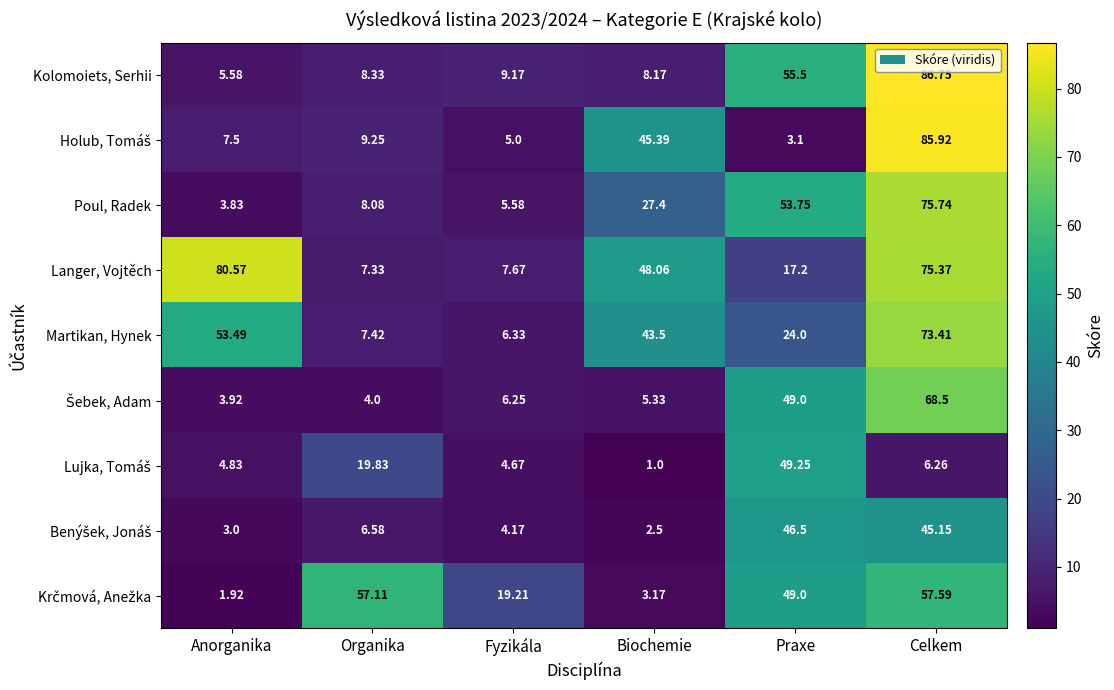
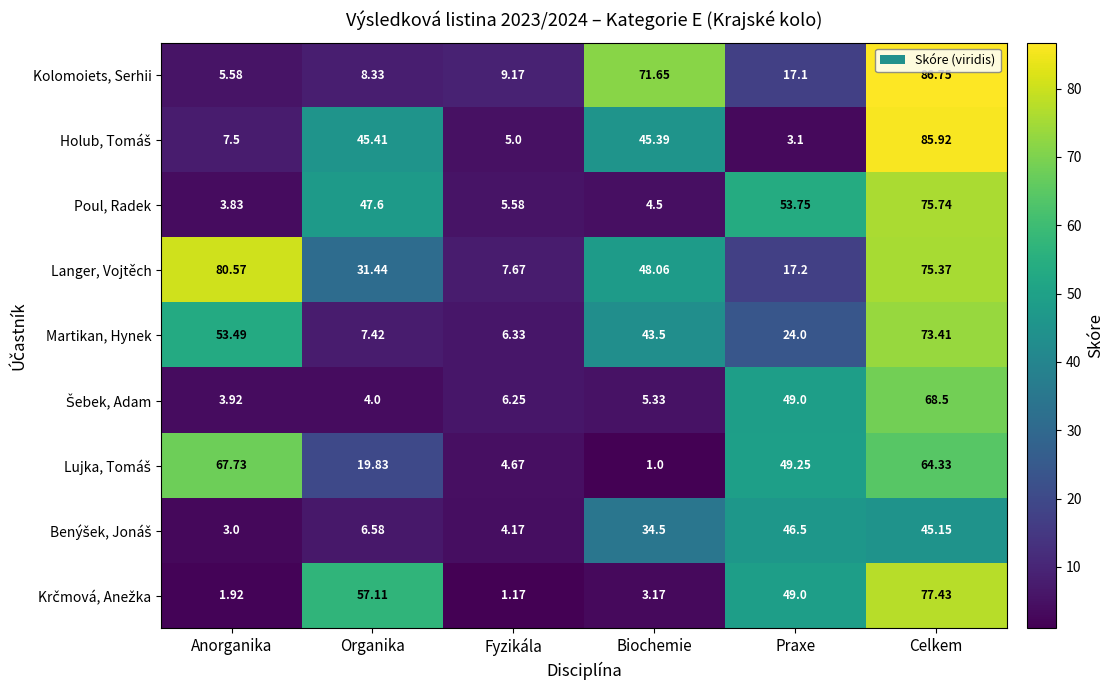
Kolomoiets, Serhii, Biochemie: 8.17 -> 71.65
Kolomoiets, Serhii, Praxe: 55.5 -> 17.1
Holub, Tomáš, Organika: 9.25 -> 45.41
Poul, Radek, Organika: 8.08 -> 47.6
Poul, Radek, Biochemie: 27.4 -> 4.5
Langer, Vojtěch, Organika: 7.33 -> 31.44
Lujka, Tomáš, Anorganika: 4.83 -> 67.73
Lujka, Tomáš, Celkem: 6.26 -> 64.33
Benýšek, Jonáš, Biochemie: 2.5 -> 34.5
Krčmová, Anežka, Fyzikála: 19.21 -> 1.17
Krčmová, Anežka, Celkem: 57.59 -> 77.43
